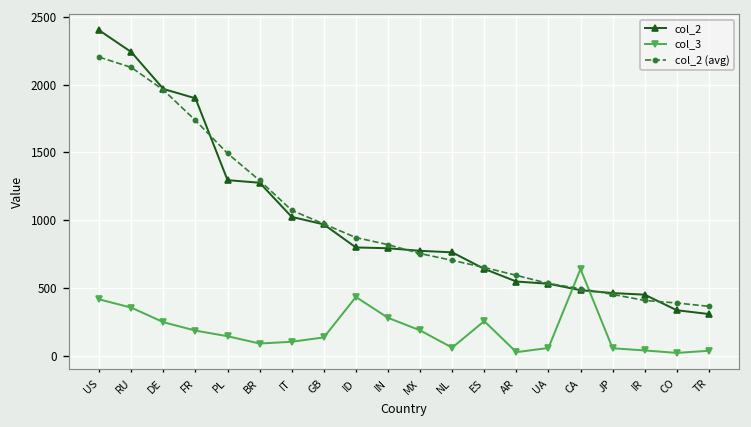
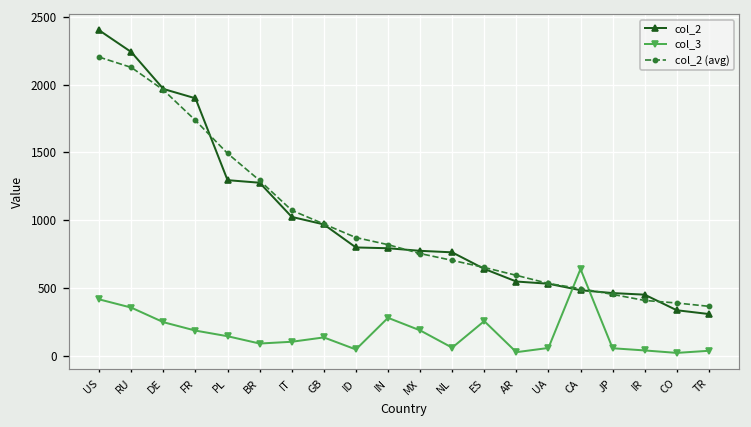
col_3, ID: 430 -> 50
